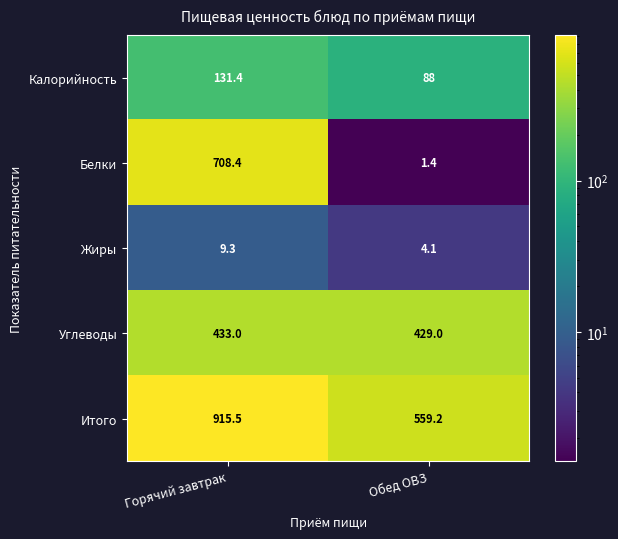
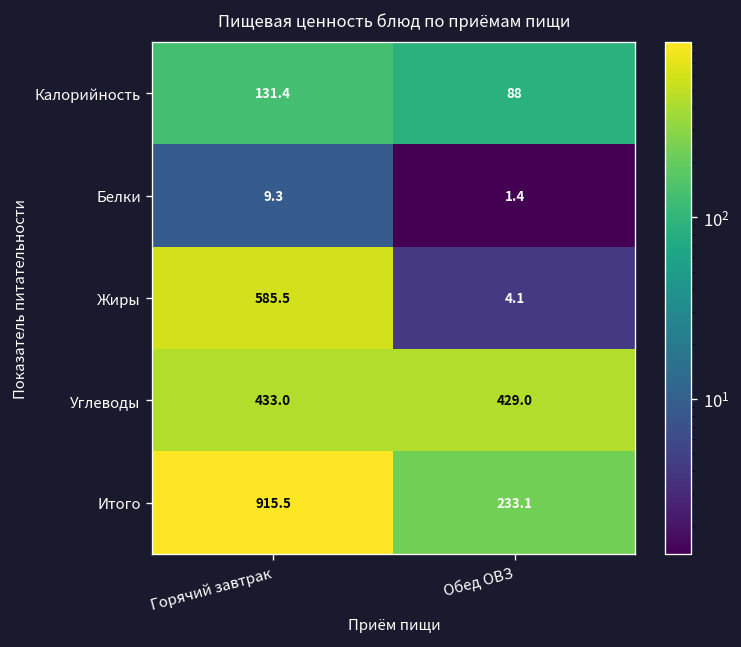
Белки, Горячий завтрак: 708.4 -> 9.3
Жиры, Горячий завтрак: 9.3 -> 585.5
Итого, Обед ОВЗ: 559.2 -> 233.1
